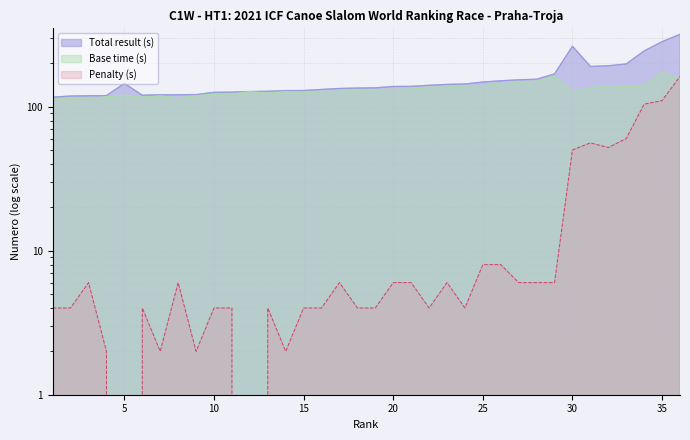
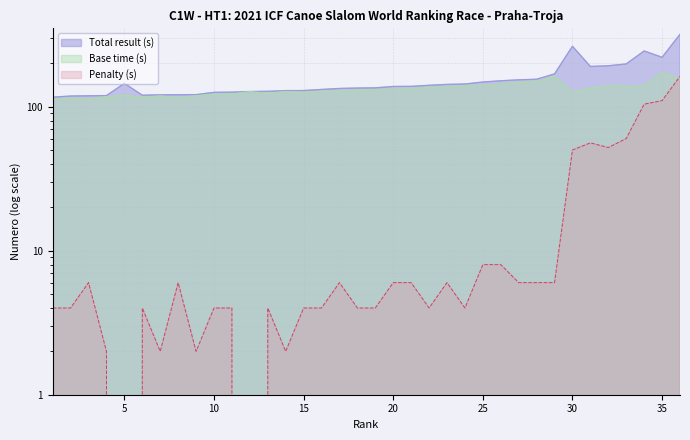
Total result (s), 35: 280 -> 220
